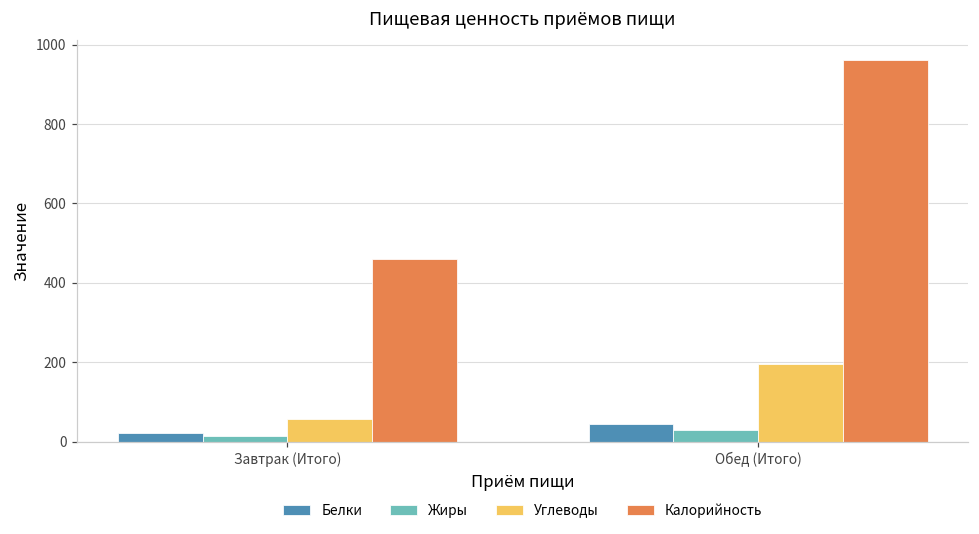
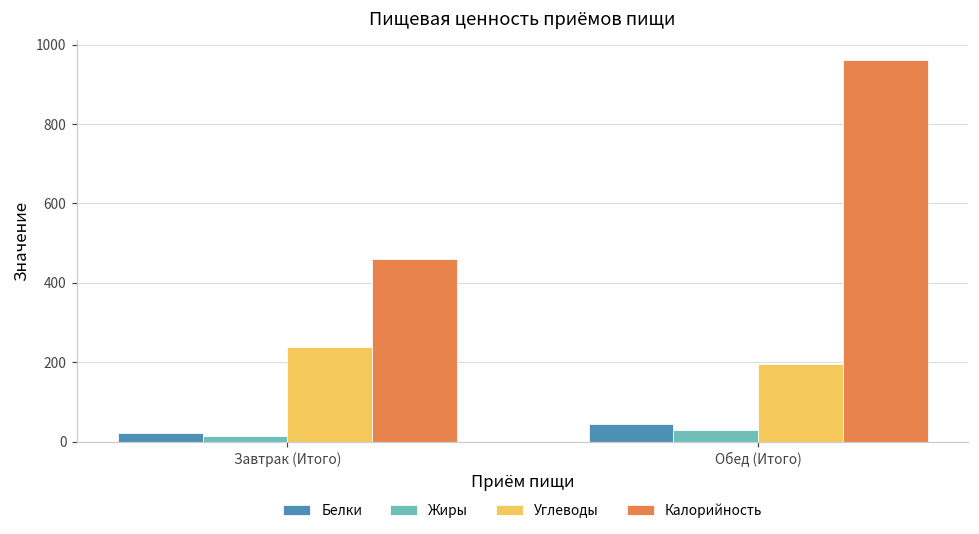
Углеводы, Завтрак (Итого): 60 -> 240
